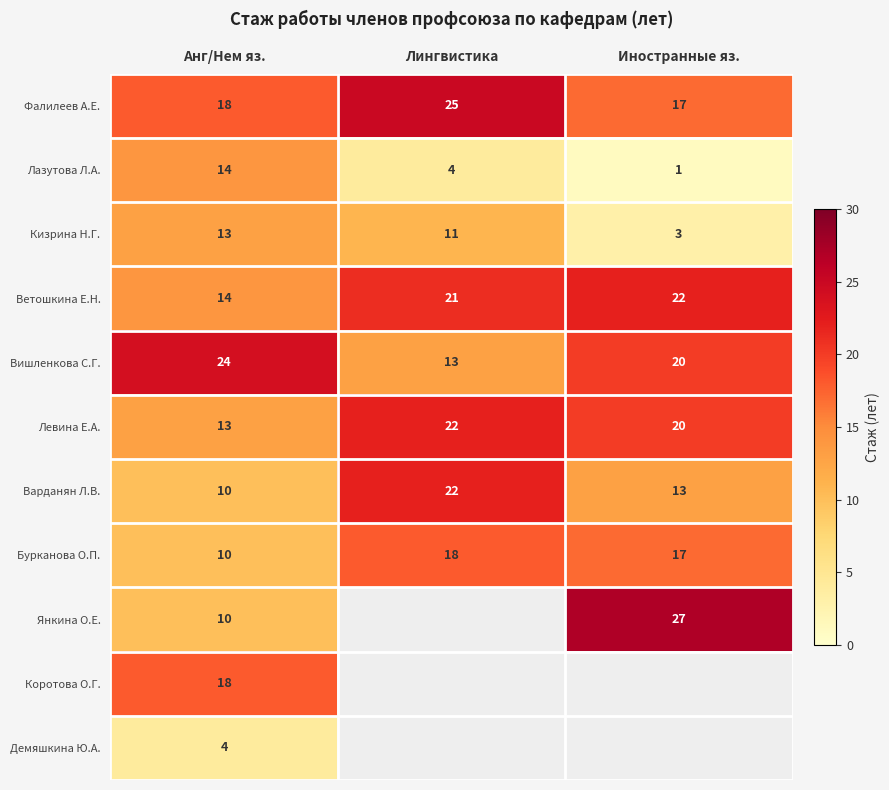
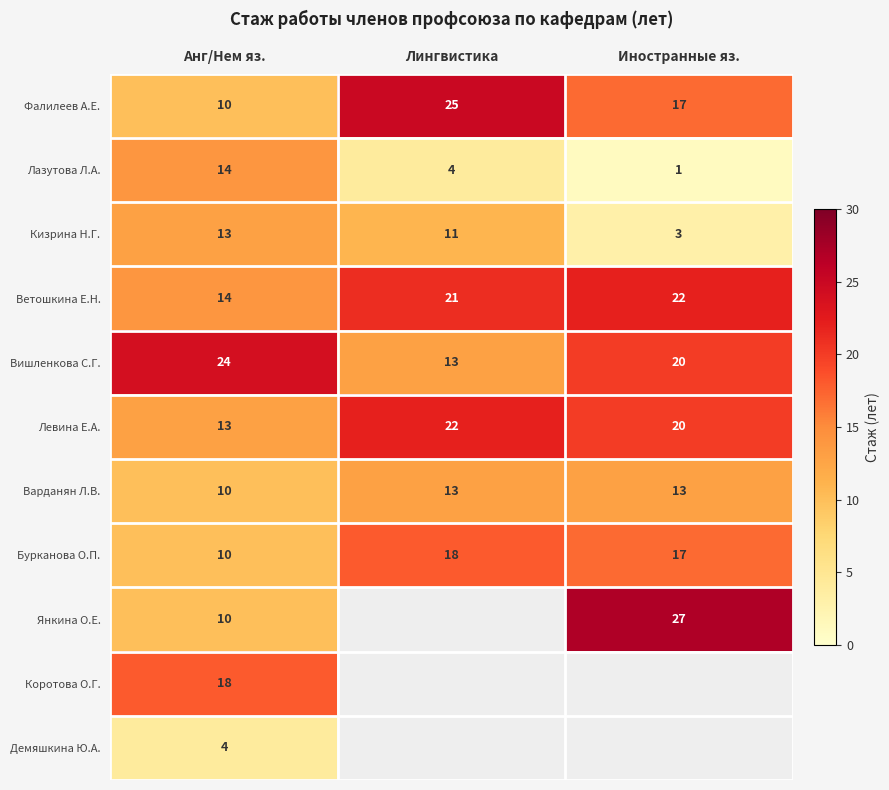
Фалилеев А.Е., Анг/Нем яз.: 18 -> 10
Варданян Л.В., Лингвистика: 22 -> 13
